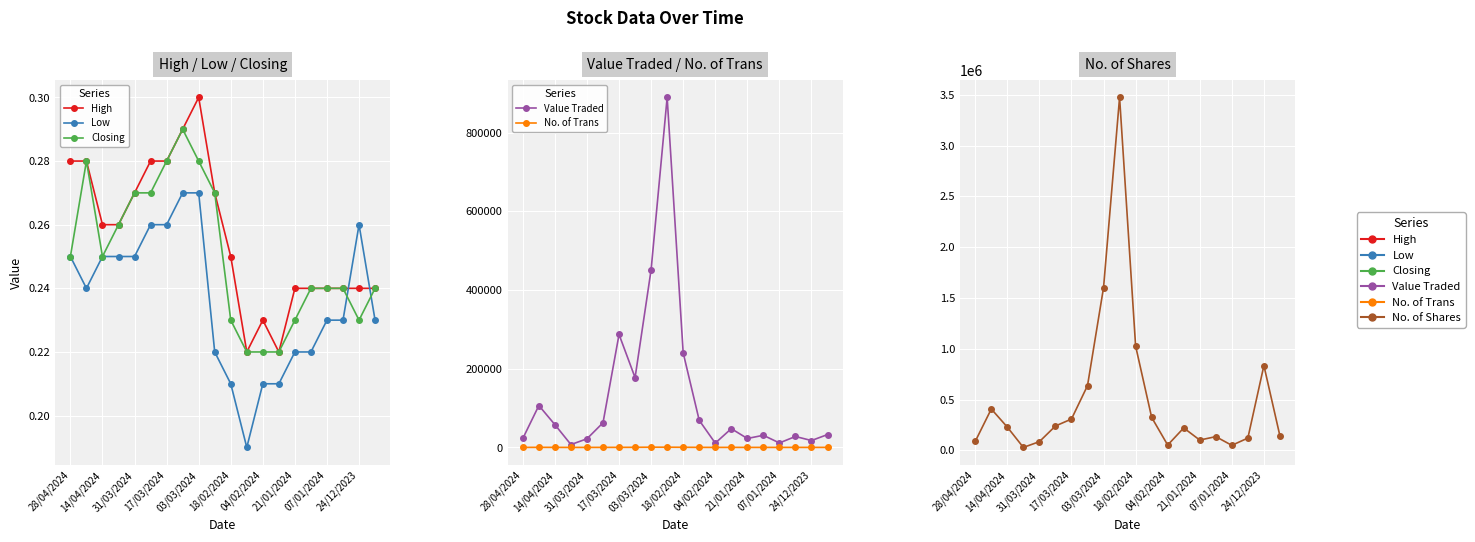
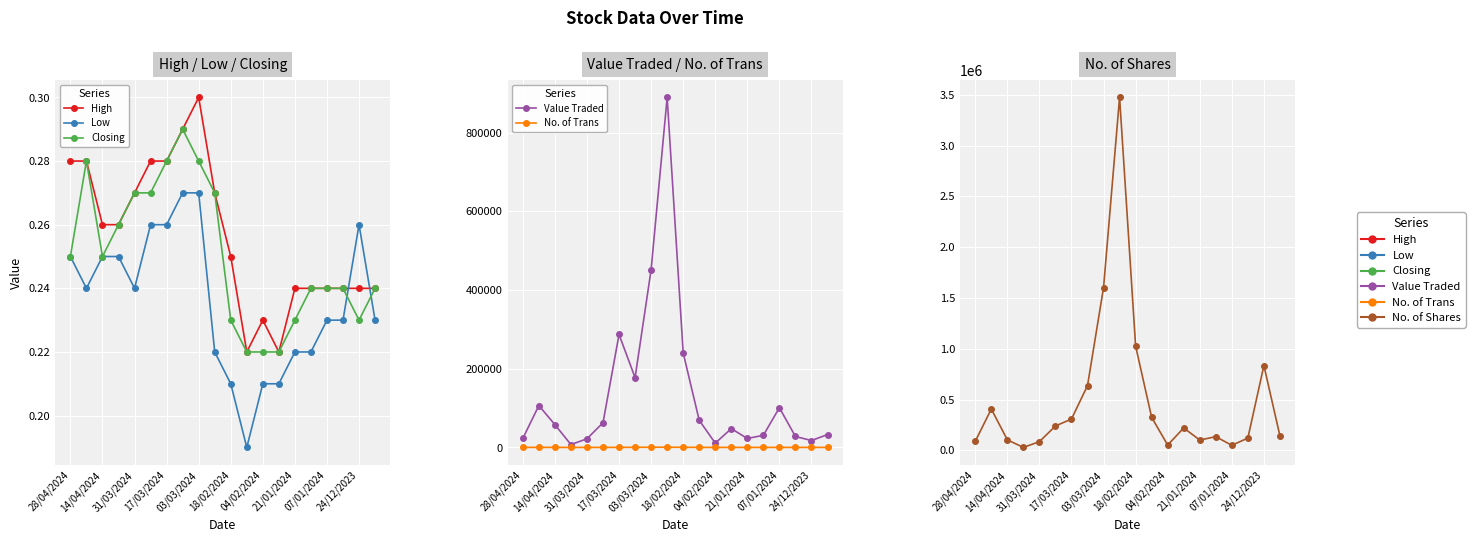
High / Low / Closing, Low, 31/03/2024: 0.25 -> 0.24
Value Traded / No. of Trans, Value Traded, 07/01/2024: 10000 -> 100000
No. of Shares, 14/04/2024: 230000 -> 100000
